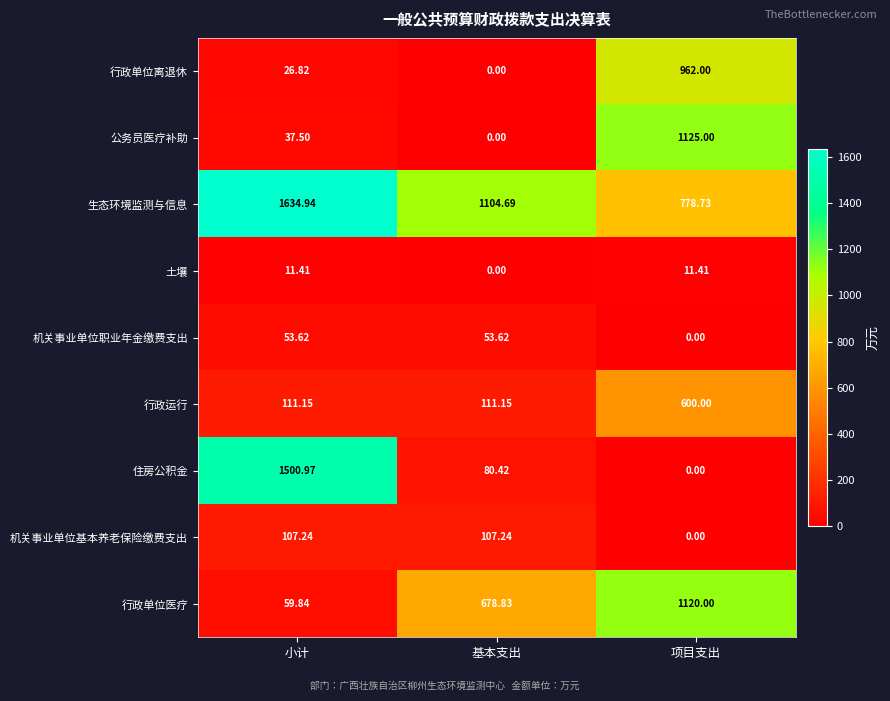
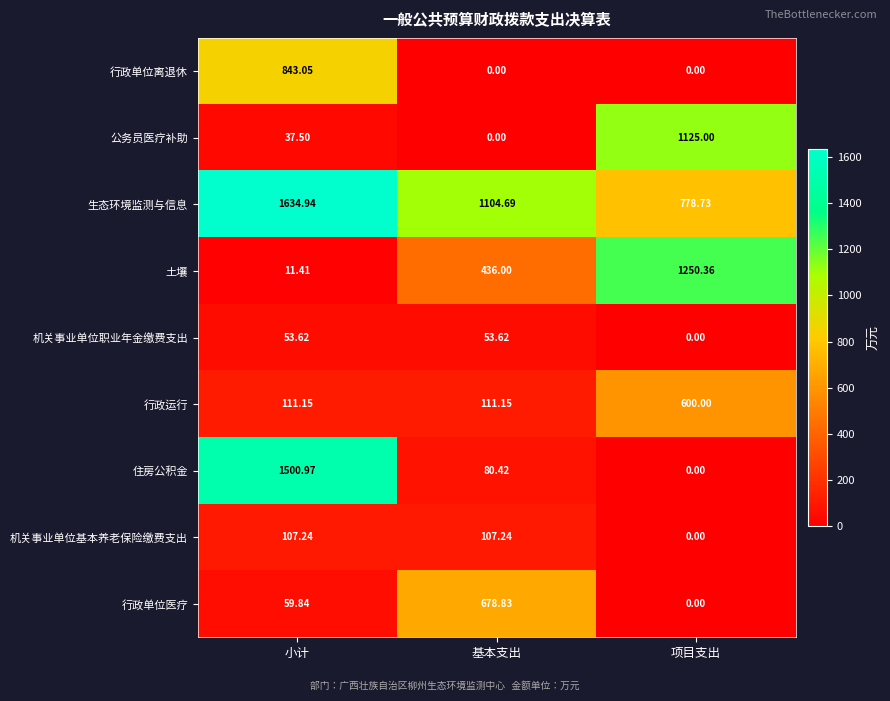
行政单位离退休, 小计: 26.82 -> 843.05
行政单位离退休, 项目支出: 962.00 -> 0.00
土壤, 基本支出: 0.00 -> 436.00
土壤, 项目支出: 11.41 -> 1250.36
行政单位医疗, 项目支出: 1120.00 -> 0.00
